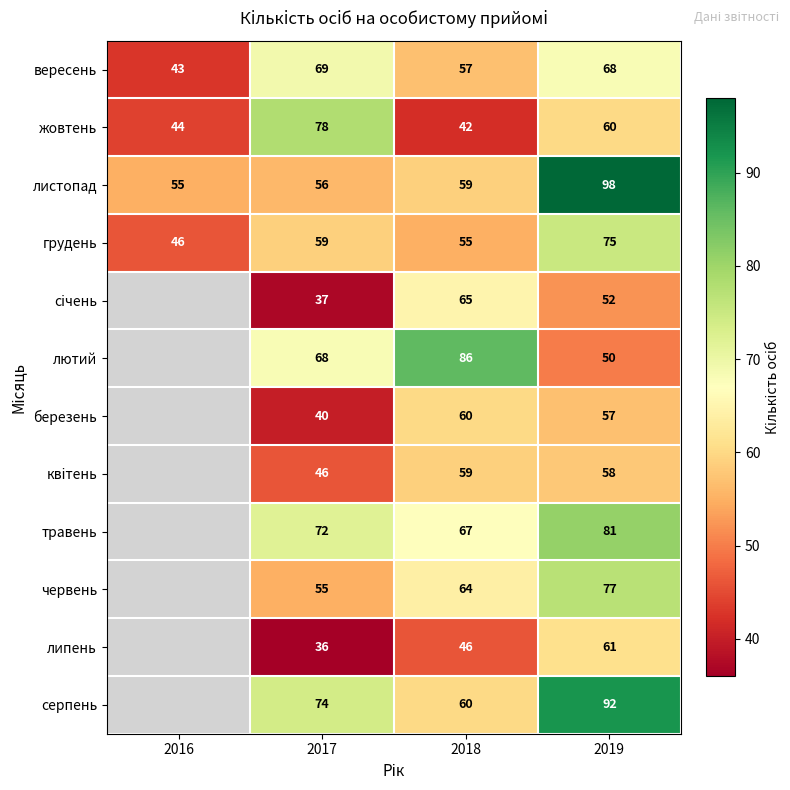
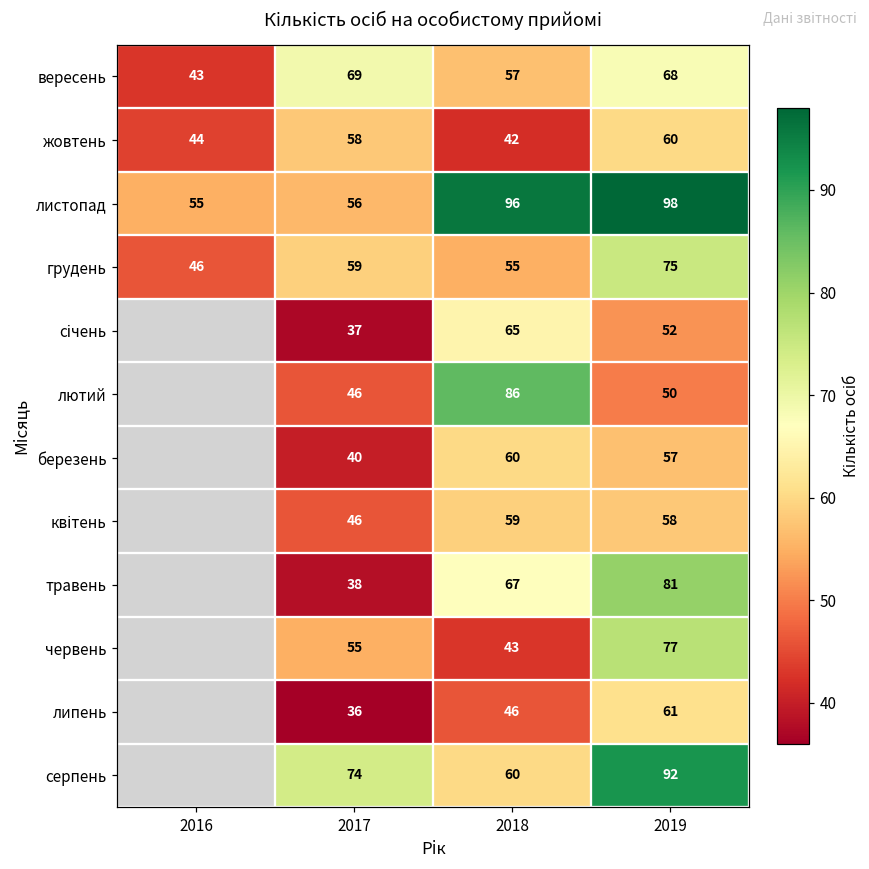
жовтень, 2017: 78 -> 58
листопад, 2018: 59 -> 96
лютий, 2017: 68 -> 46
травень, 2017: 72 -> 38
червень, 2018: 64 -> 43
